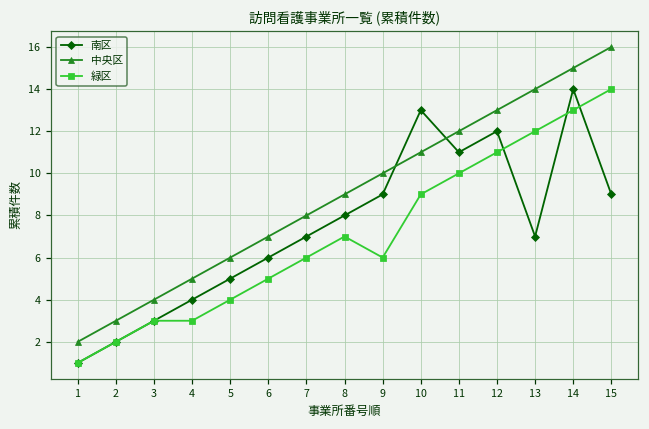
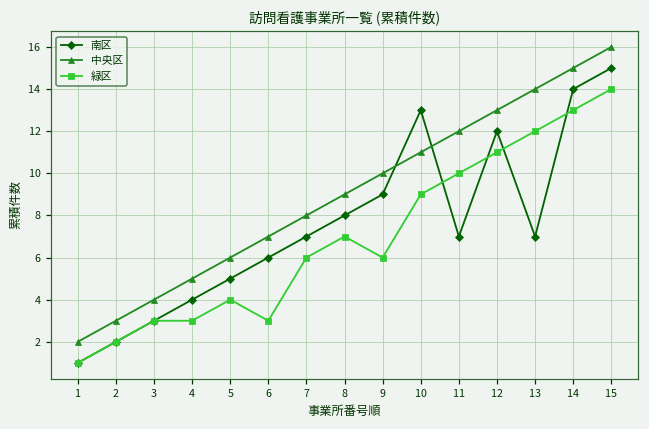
緑区, 6: 5 -> 3
南区, 11: 11 -> 7
南区, 15: 9 -> 15
